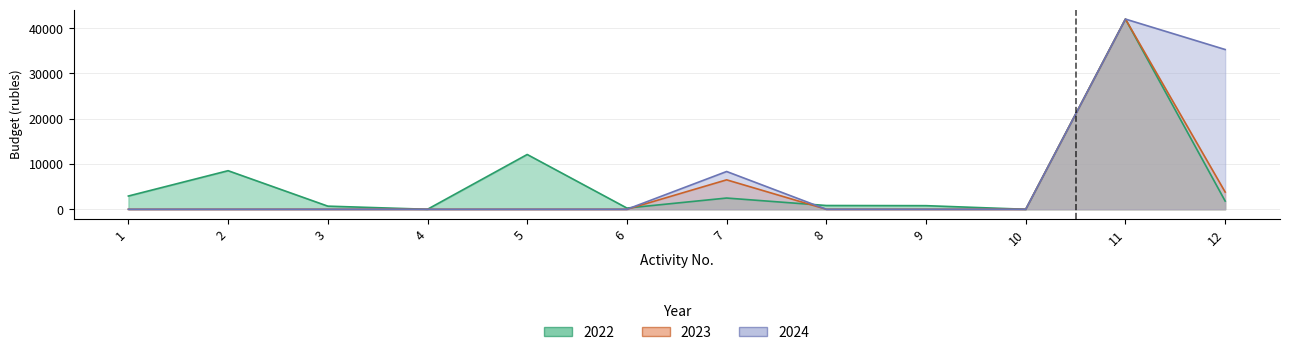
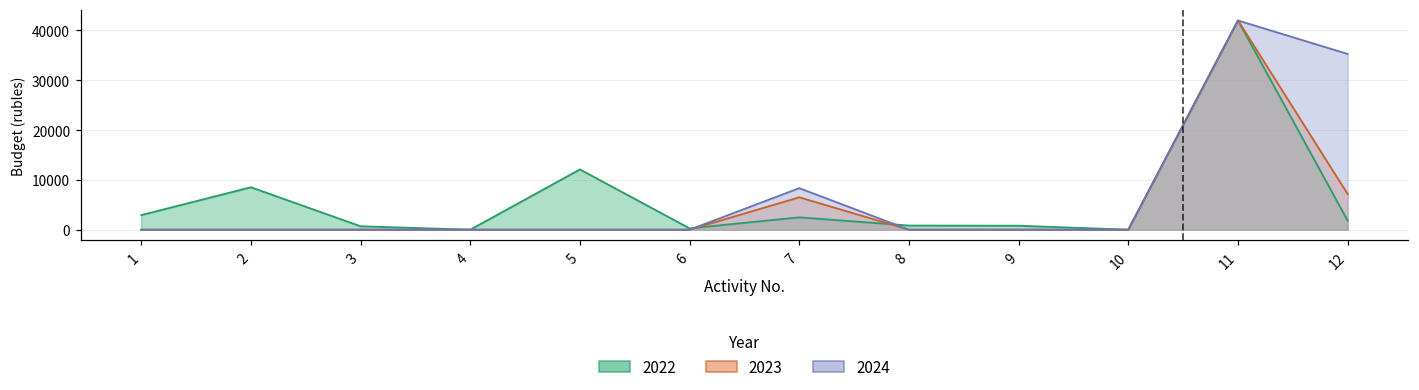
2023, 12: 4000 -> 7000
